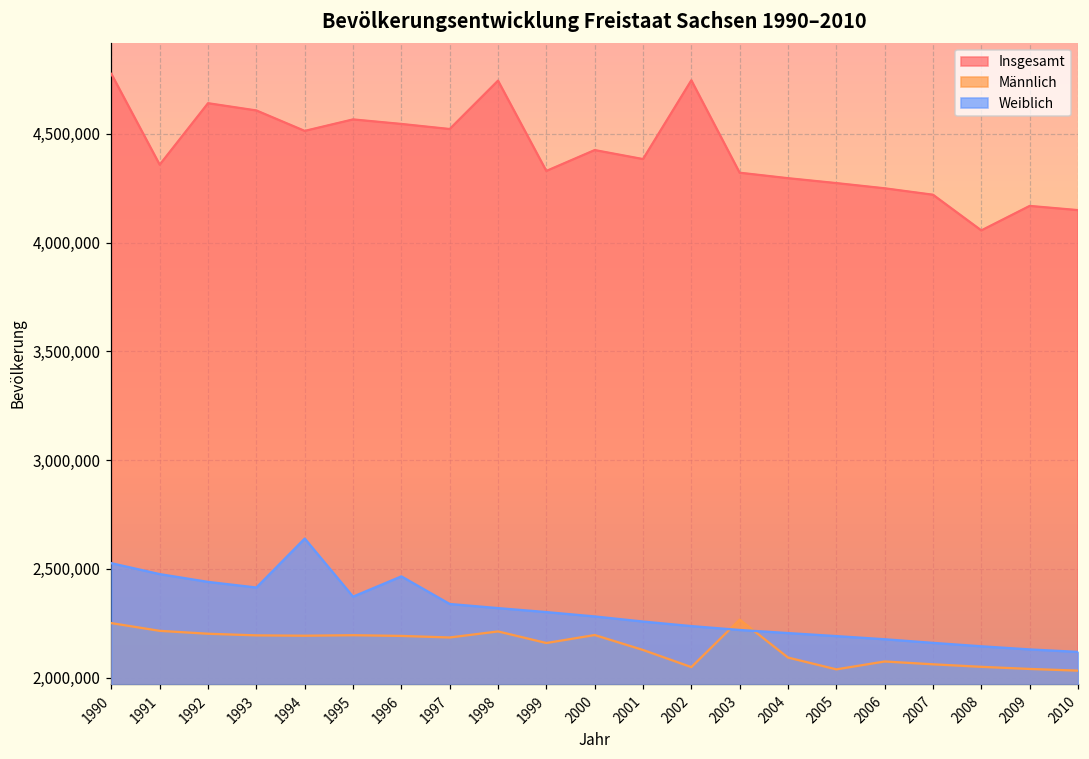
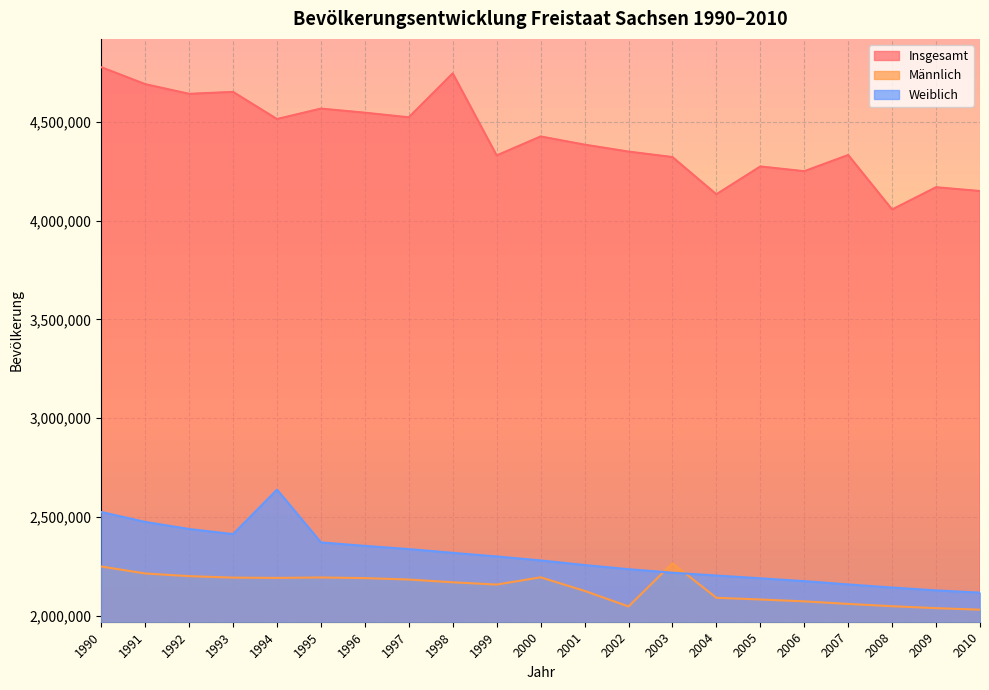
Insgesamt, 1991: 4,360,000 -> 4,690,000
Insgesamt, 1993: 4,610,000 -> 4,650,000
Weiblich, 1996: 2,470,000 -> 2,350,000
Männlich, 1998: 2,210,000 -> 2,170,000
Insgesamt, 2002: 4,750,000 -> 4,350,000
Insgesamt, 2004: 4,300,000 -> 4,130,000
Männlich, 2005: 2,040,000 -> 2,080,000
Insgesamt, 2007: 4,220,000 -> 4,330,000
